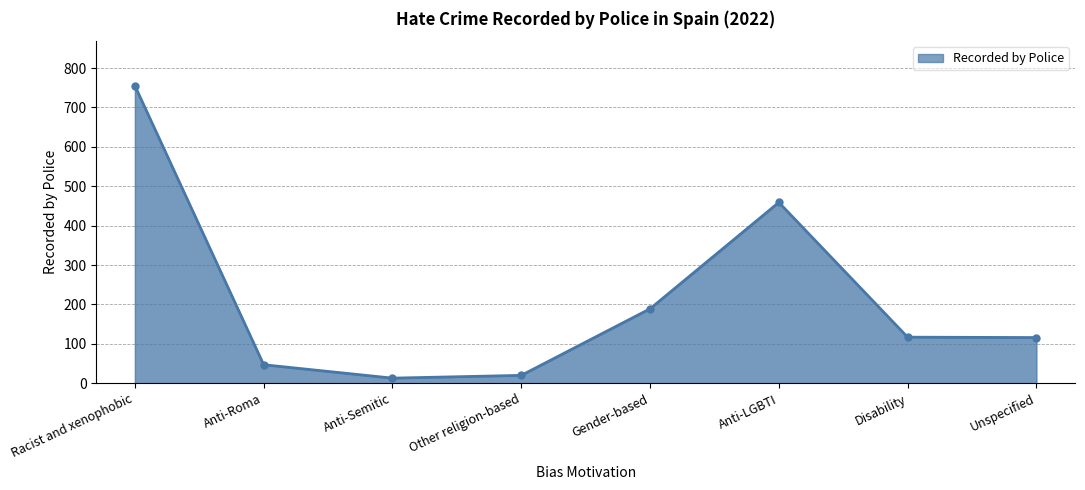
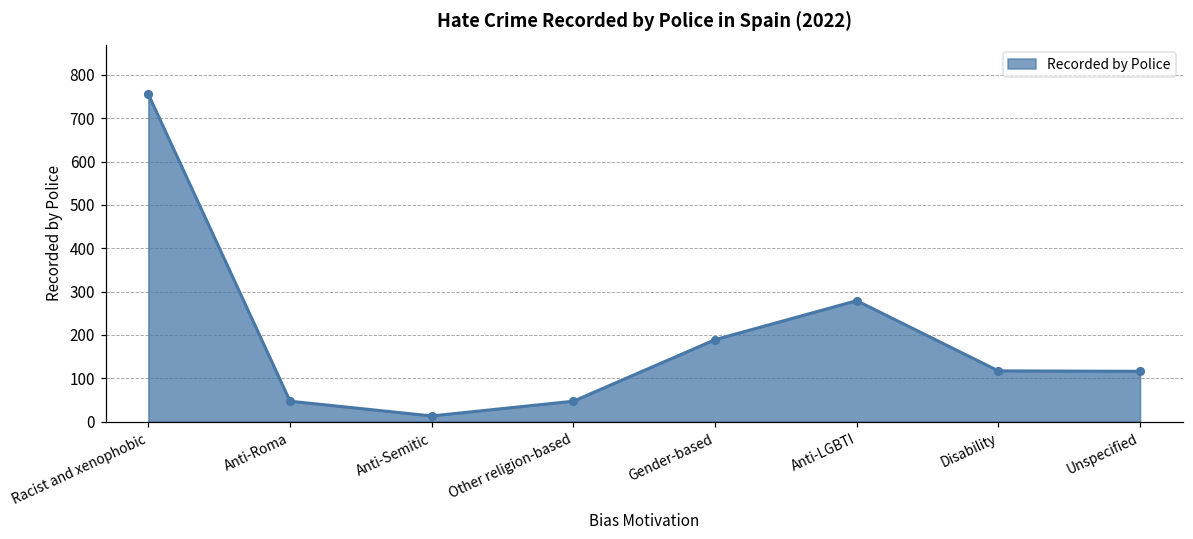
Other religion-based: 20 -> 50
Anti-LGBTI: 460 -> 280
